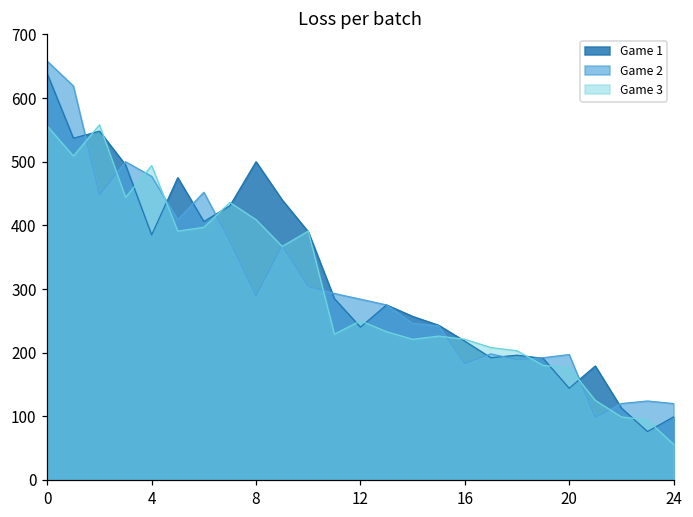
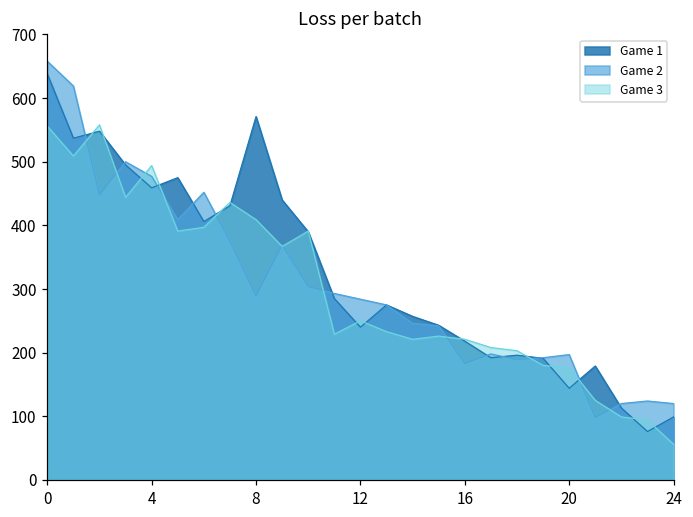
Game 1, 4: 390 -> 460
Game 1, 8: 500 -> 570
